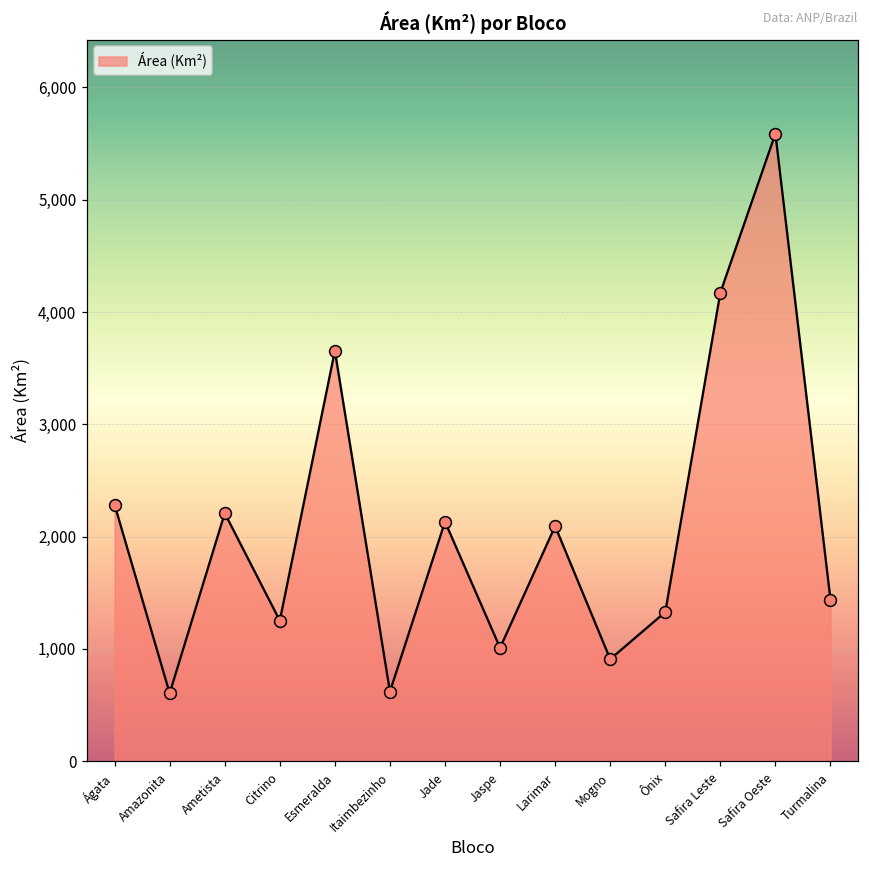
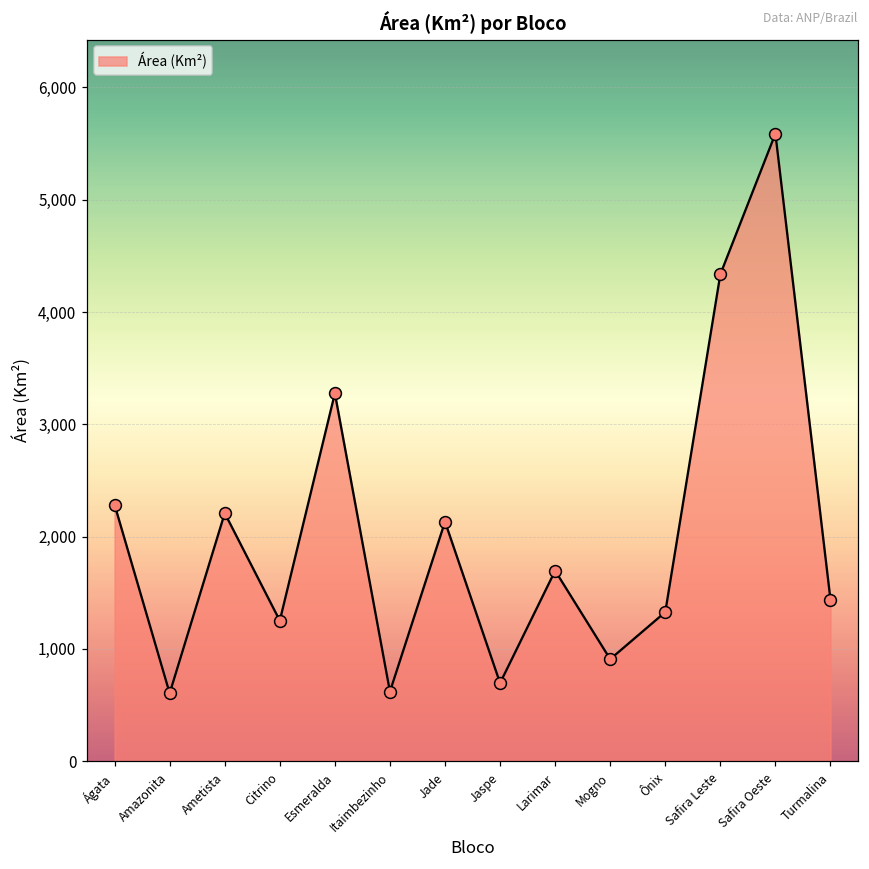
Esmeralda: 3,660 -> 3,280
Jaspe: 1,010 -> 700
Larimar: 2,090 -> 1,700
Safira Leste: 4,170 -> 4,340
